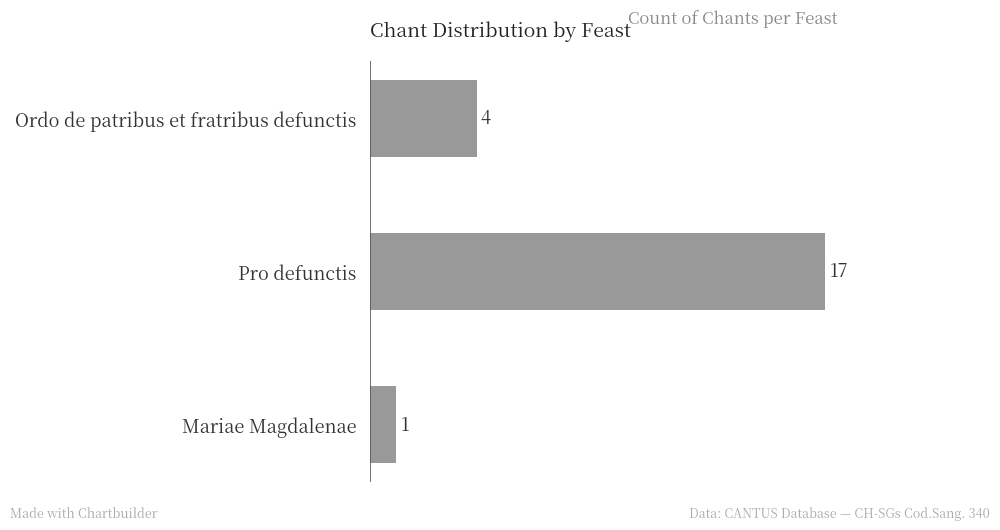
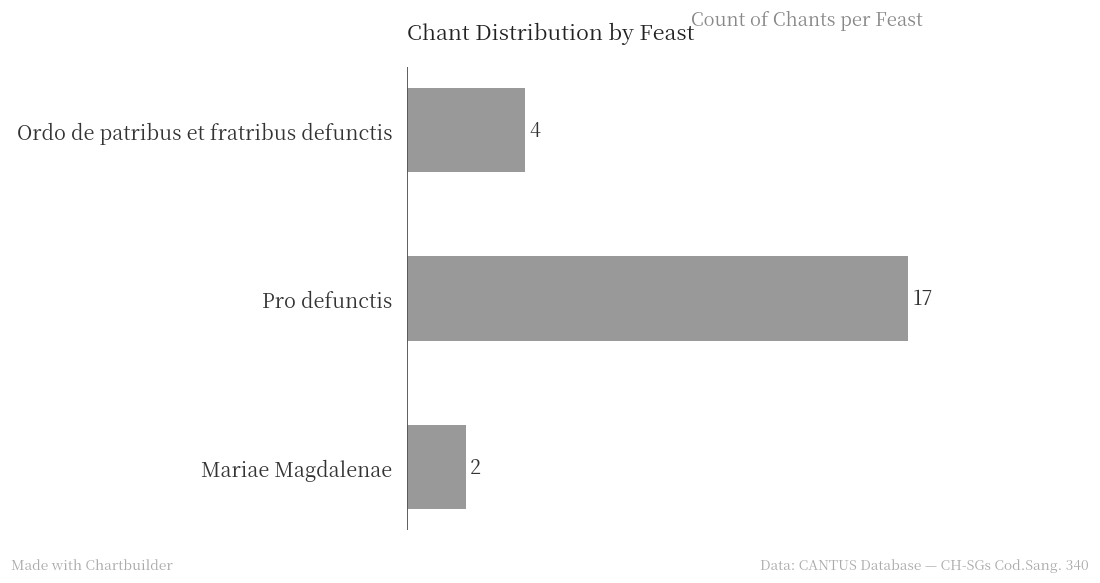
Mariae Magdalenae: 1 -> 2
